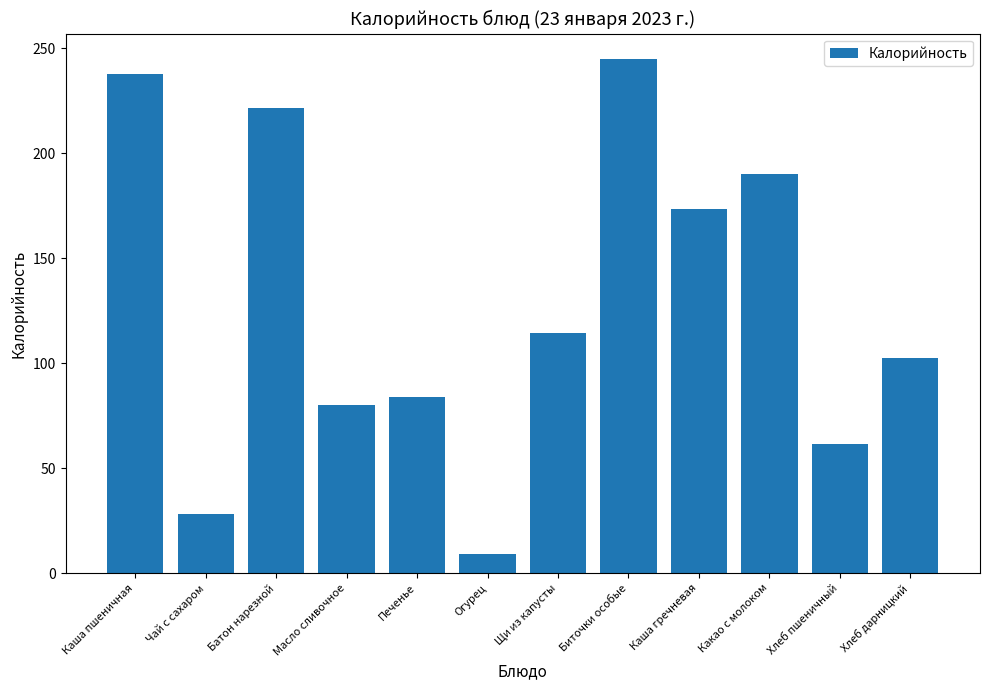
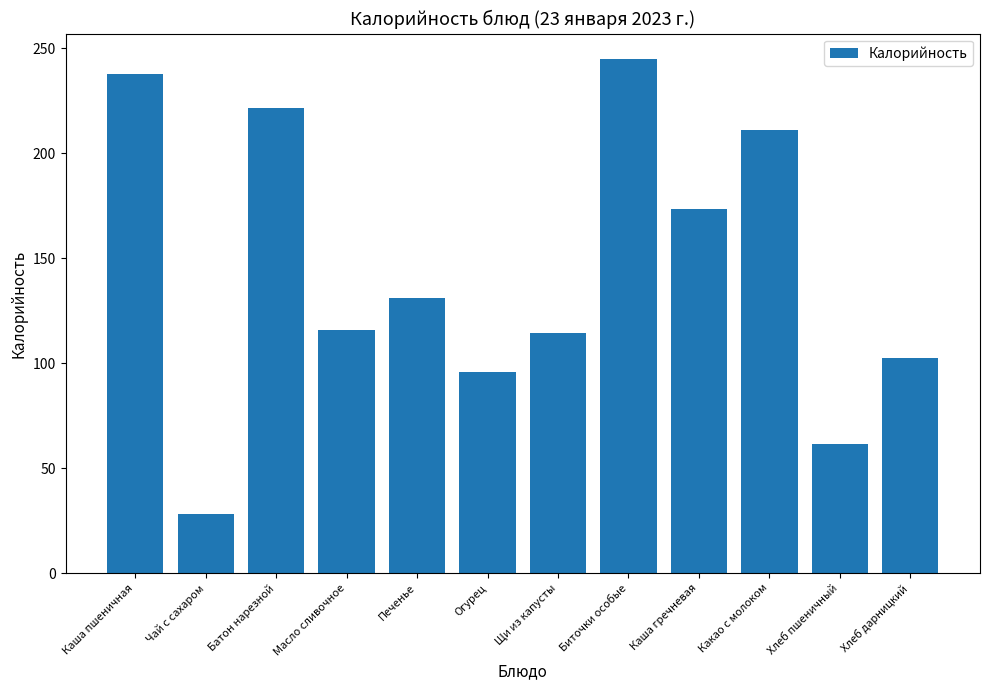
Масло сливочное: 80 -> 116
Печенье: 84 -> 131
Огурец: 9 -> 96
Какао с молоком: 190 -> 211
